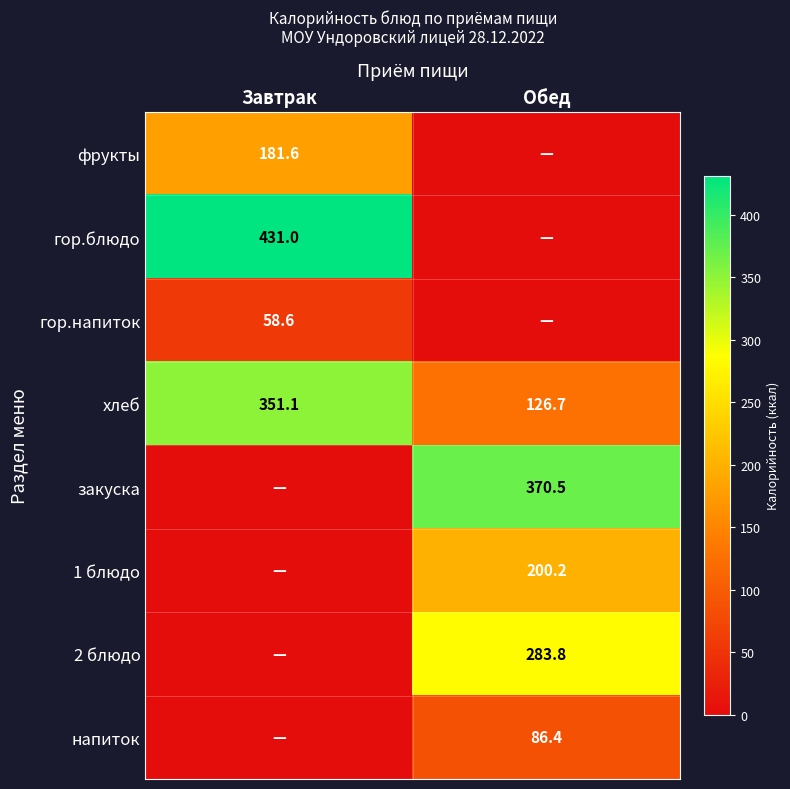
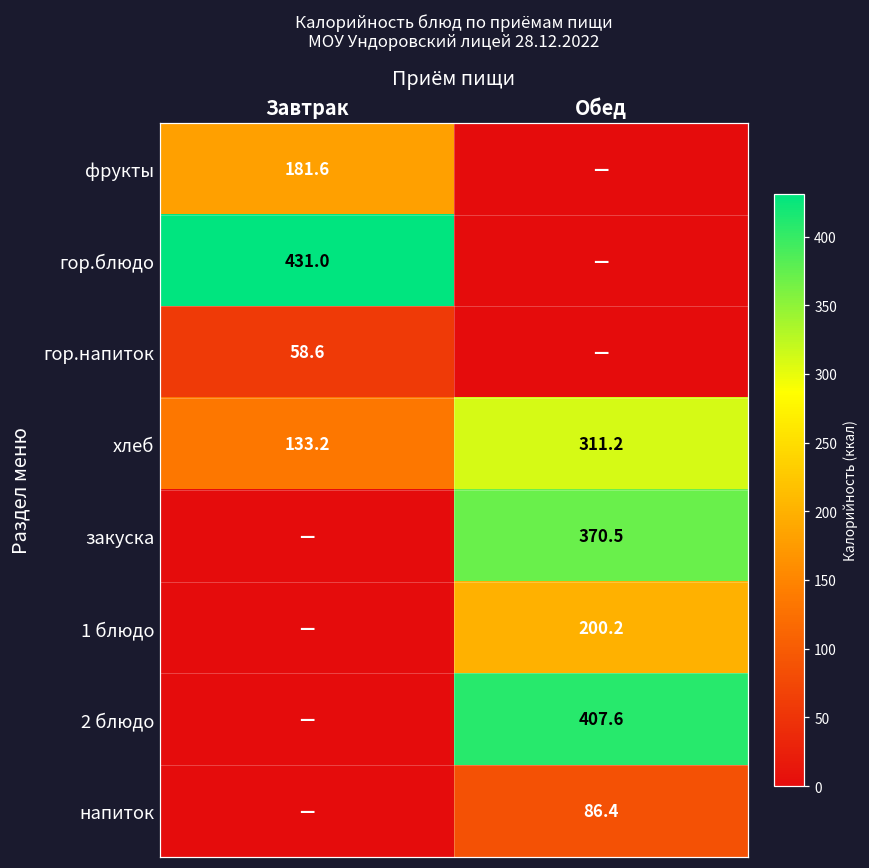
хлеб, Завтрак: 351.1 -> 133.2
хлеб, Обед: 126.7 -> 311.2
2 блюдо, Обед: 283.8 -> 407.6
